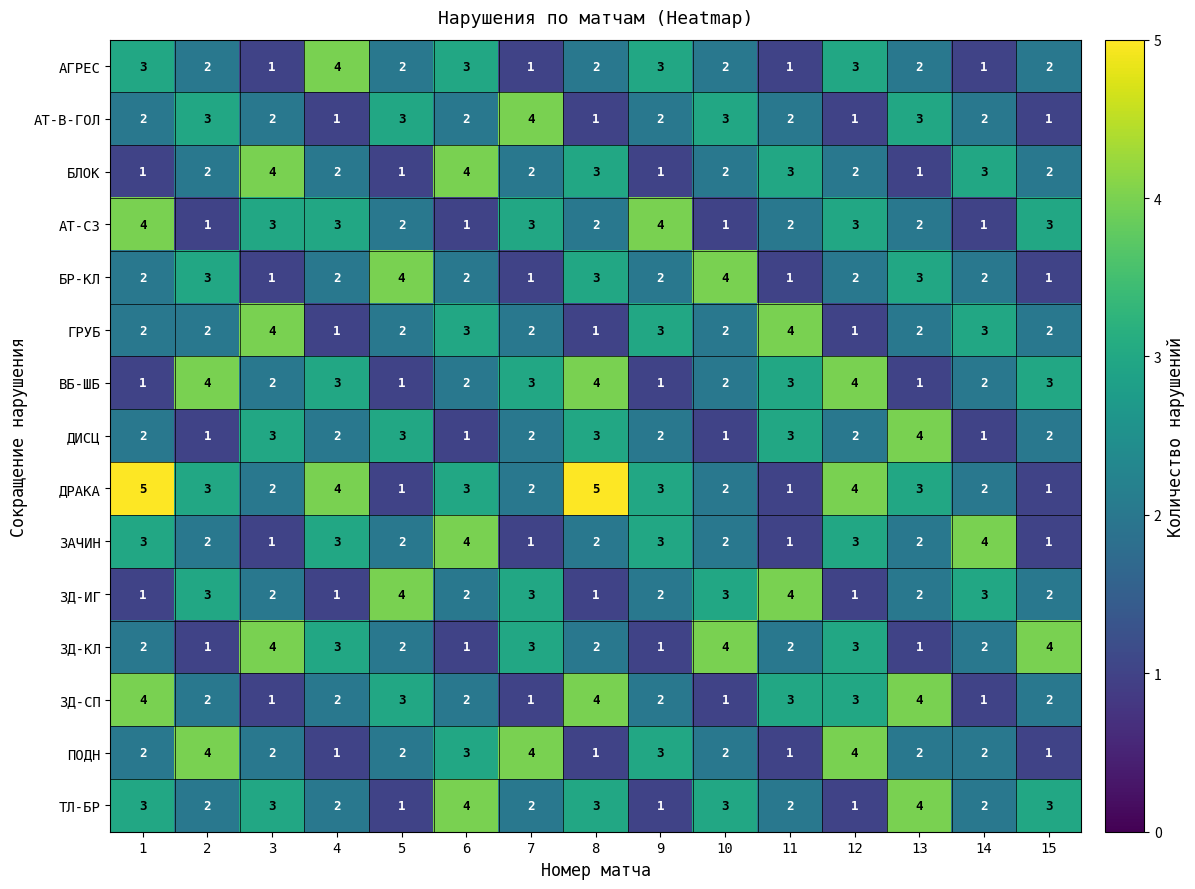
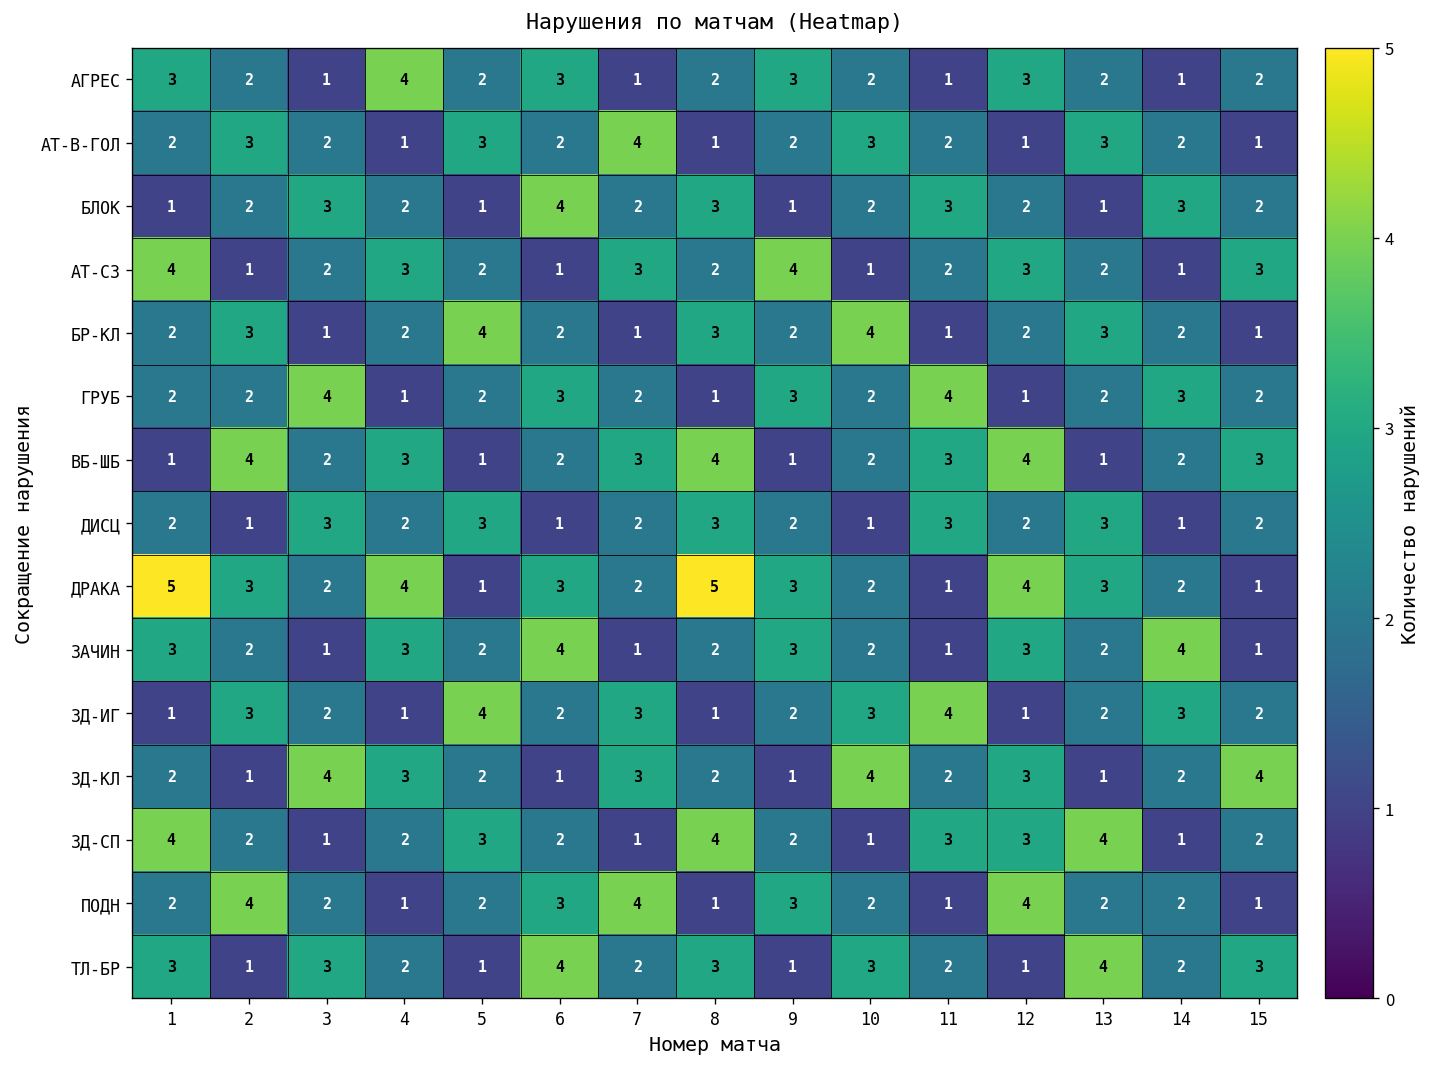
БЛОК, 3: 4 -> 3
АТ-СЗ, 3: 3 -> 2
ДИСЦ, 13: 4 -> 3
ТЛ-БР, 2: 2 -> 1
